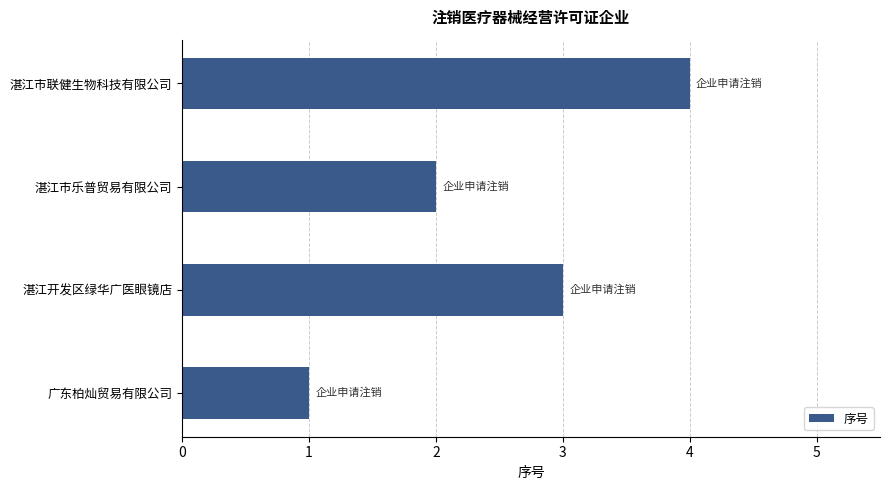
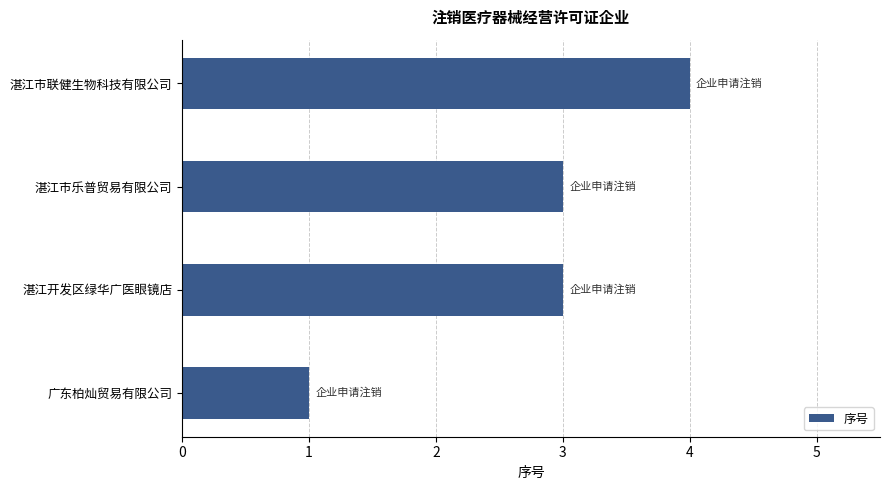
湛江市乐普贸易有限公司: 2 -> 3
